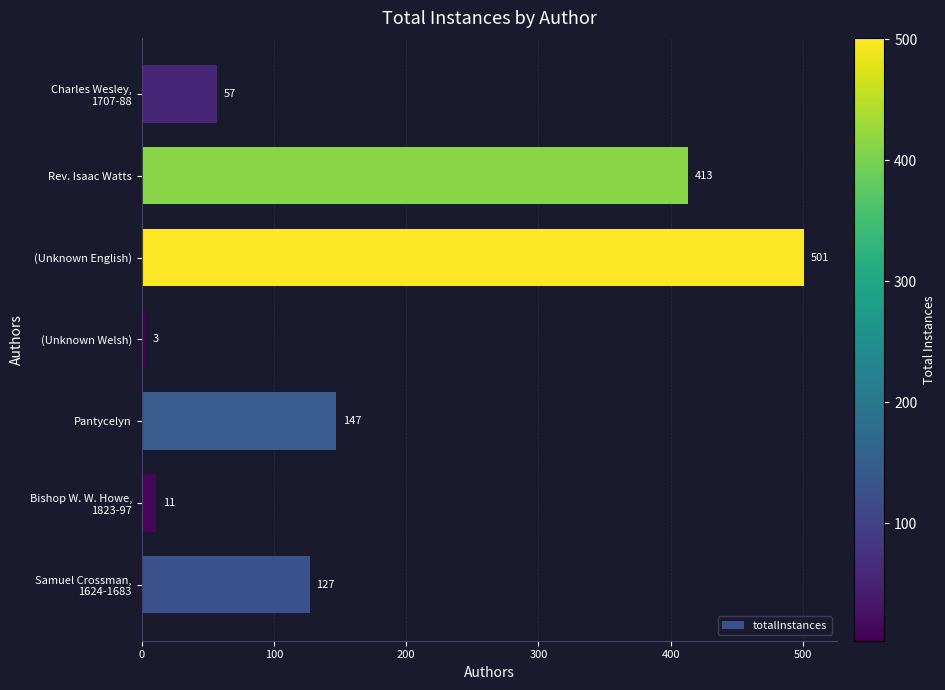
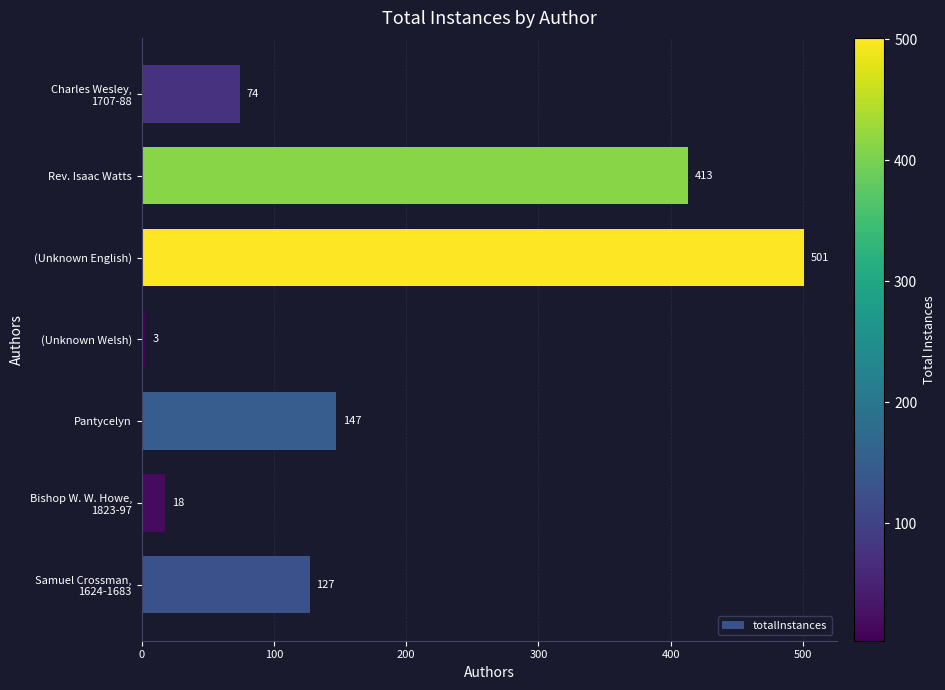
Charles Wesley, 1707-88: 57 -> 74
Bishop W. W. Howe, 1823-97: 11 -> 18
